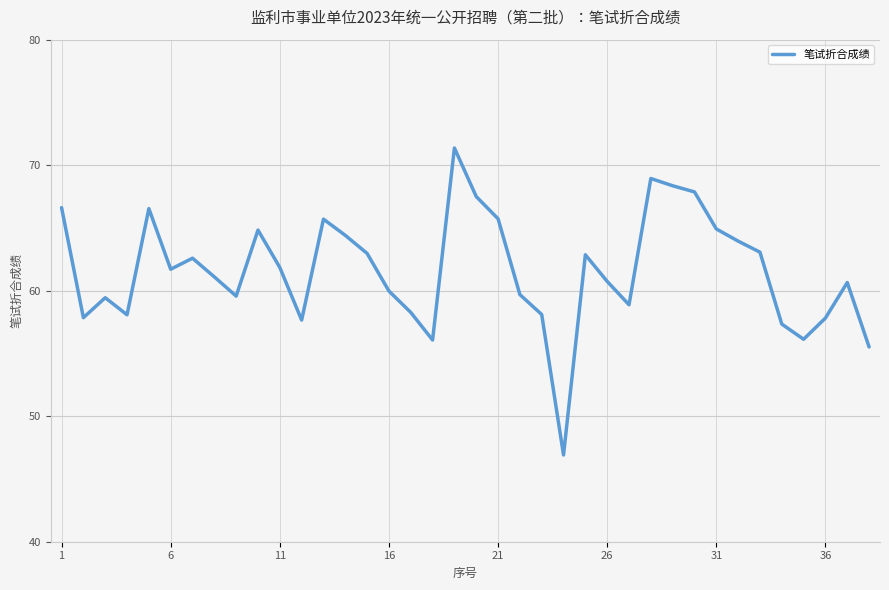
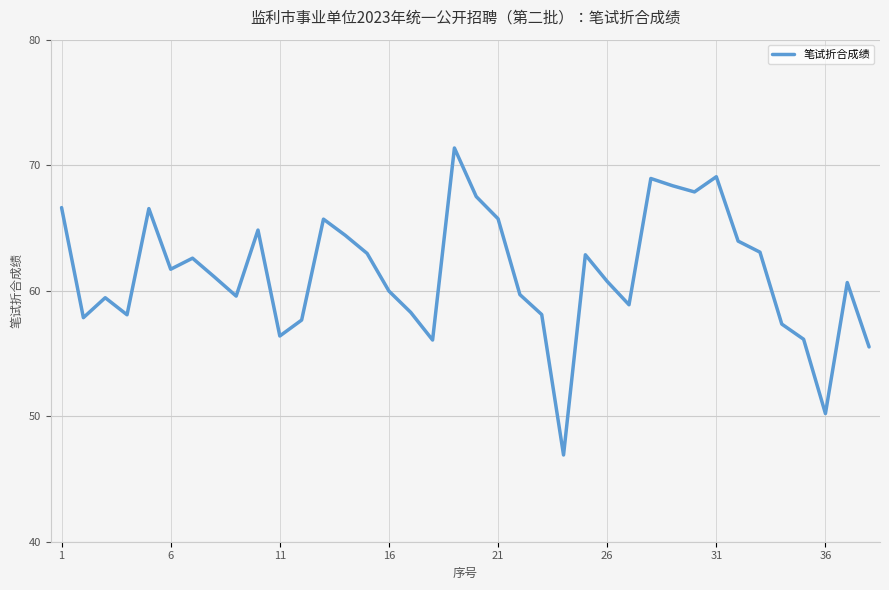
11: 61.9 -> 56.4
31: 64.9 -> 69.1
36: 57.8 -> 50.2
